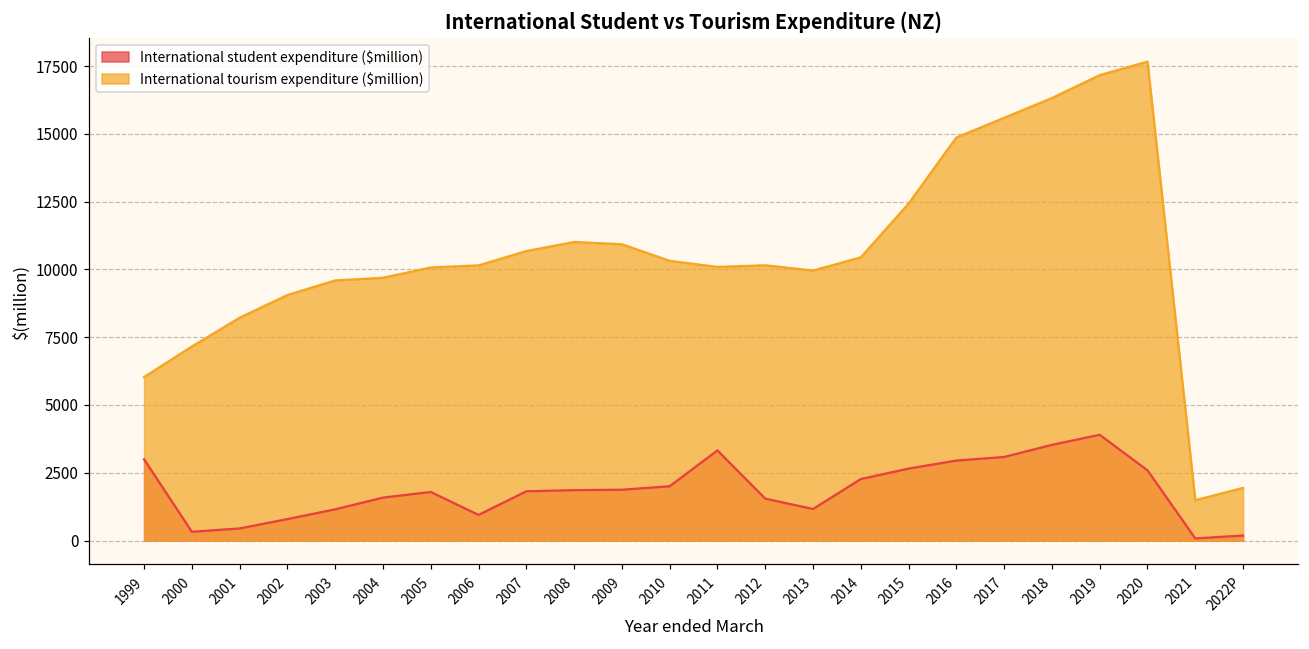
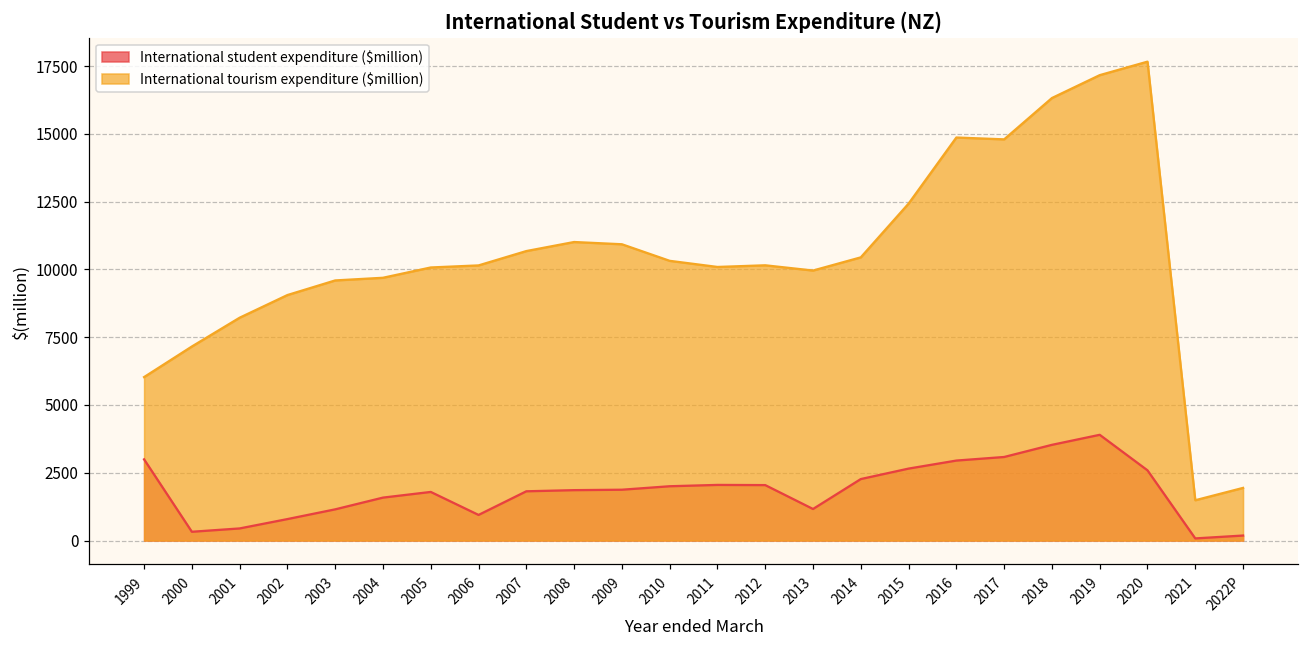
International student expenditure ($million), 2011: 3300 -> 2100
International student expenditure ($million), 2012: 1500 -> 2000
International tourism expenditure ($million), 2017: 15600 -> 14800
